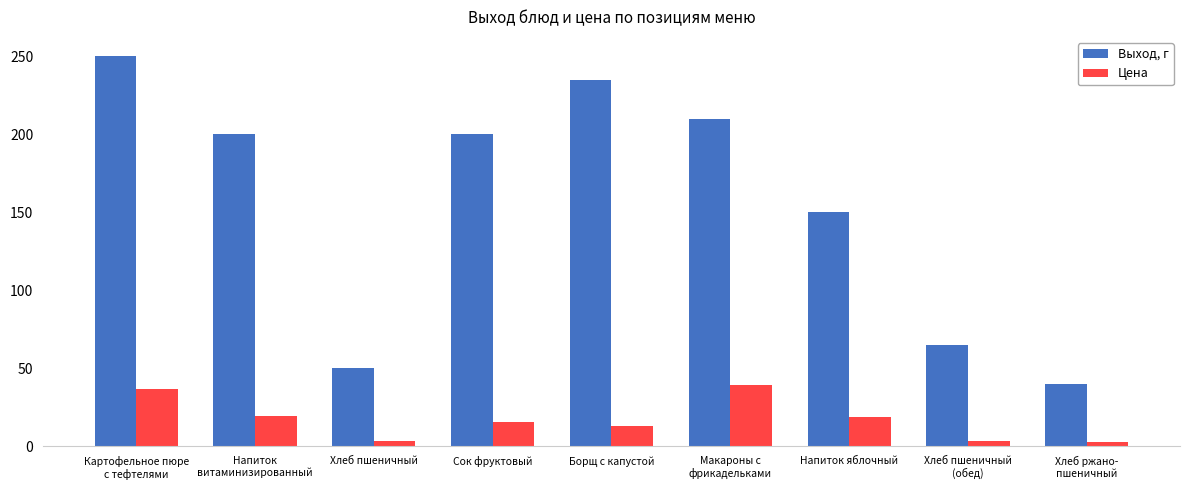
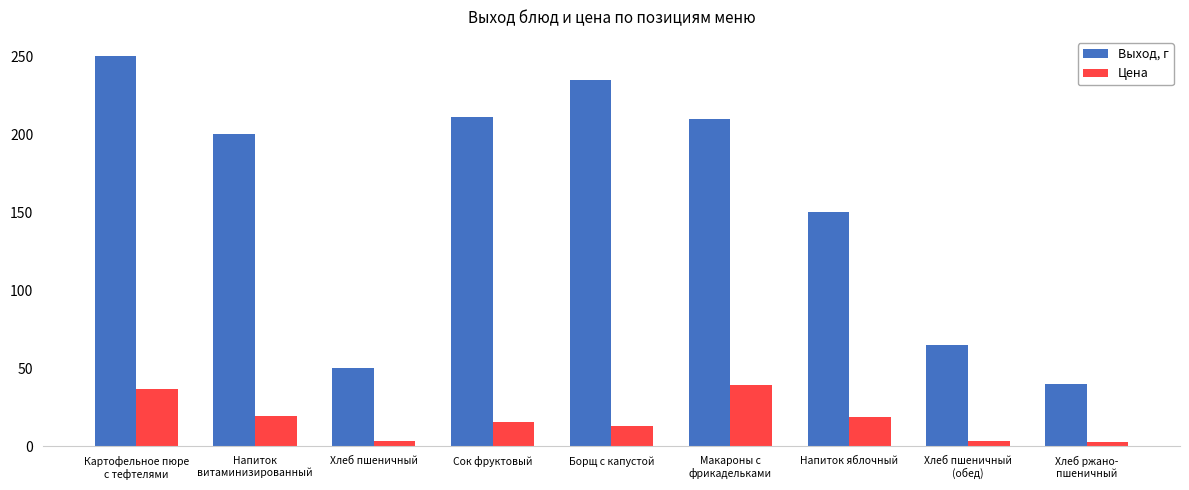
Выход, г, Сок фруктовый: 200 -> 211
